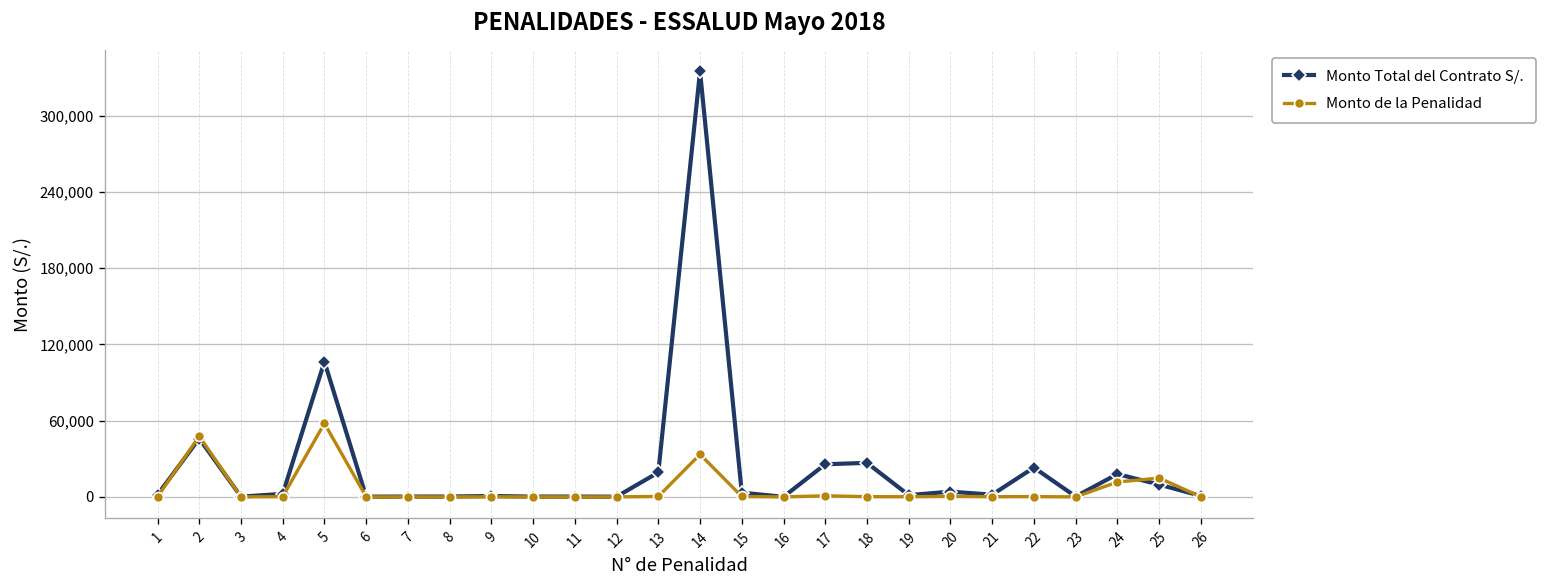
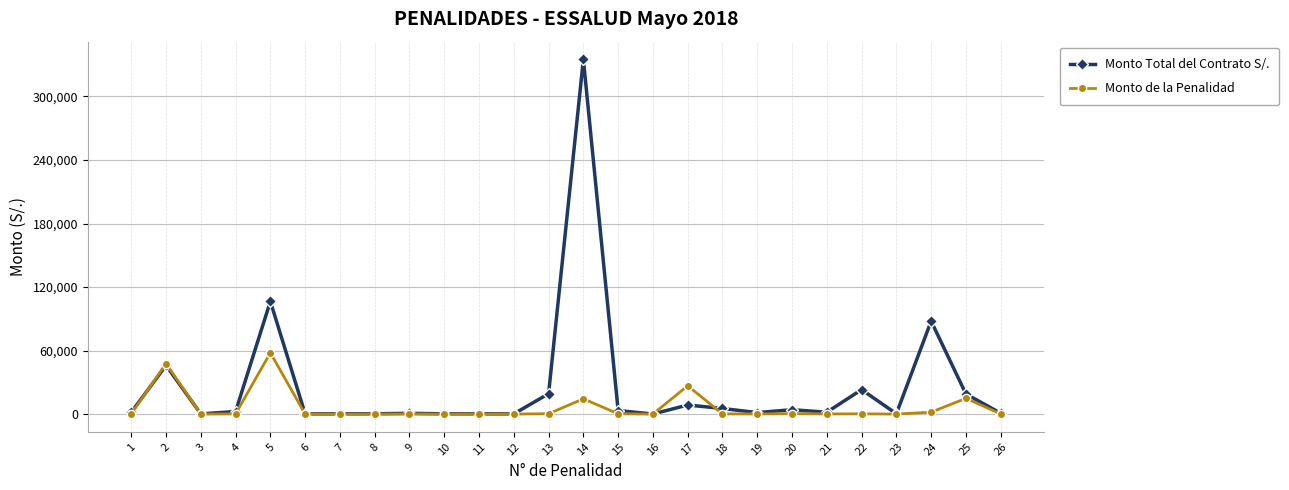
Monto de la Penalidad, 14: 34,000 -> 14,000
Monto Total del Contrato S/., 17: 26,000 -> 9,000
Monto de la Penalidad, 17: 1,000 -> 27,000
Monto Total del Contrato S/., 18: 27,000 -> 5,000
Monto Total del Contrato S/., 24: 18,000 -> 88,000
Monto de la Penalidad, 24: 12,000 -> 2,000
Monto Total del Contrato S/., 25: 10,000 -> 19,000
